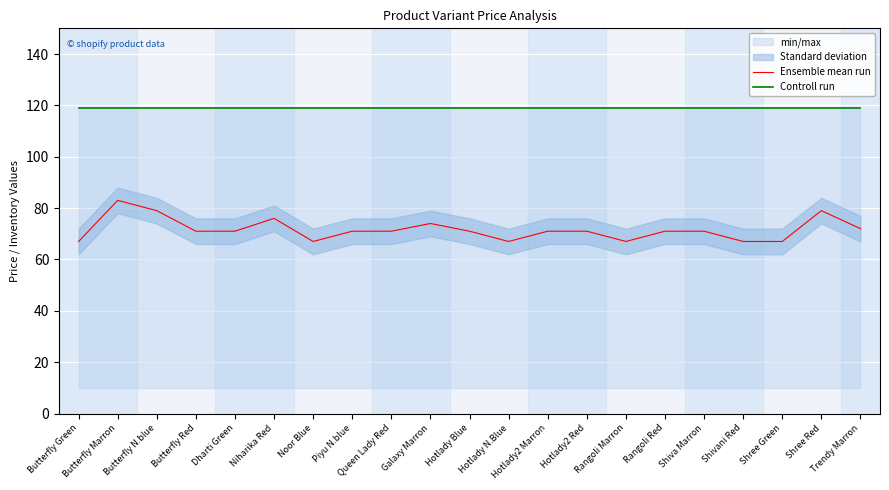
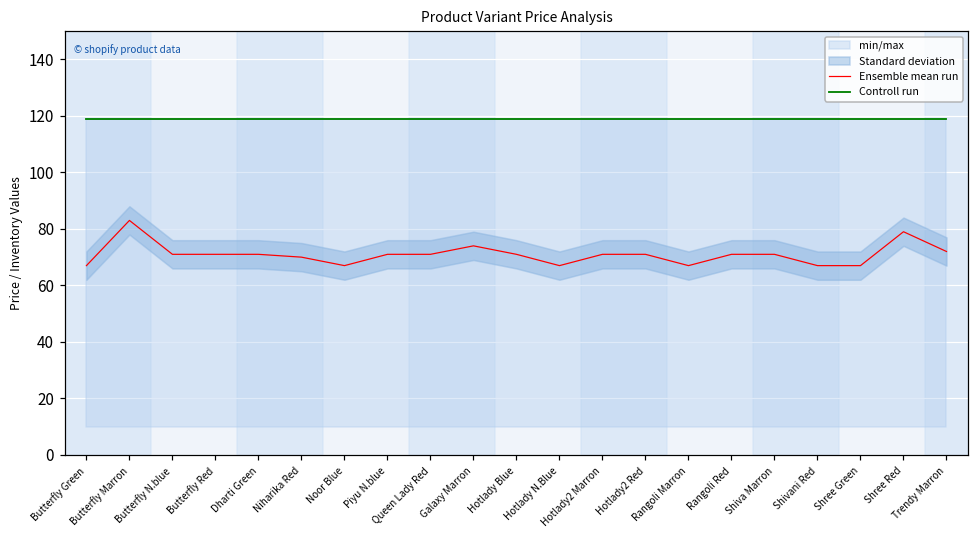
Ensemble mean run, Butterfly N.blue: 79 -> 71
Ensemble mean run, Niharika Red: 76 -> 70
